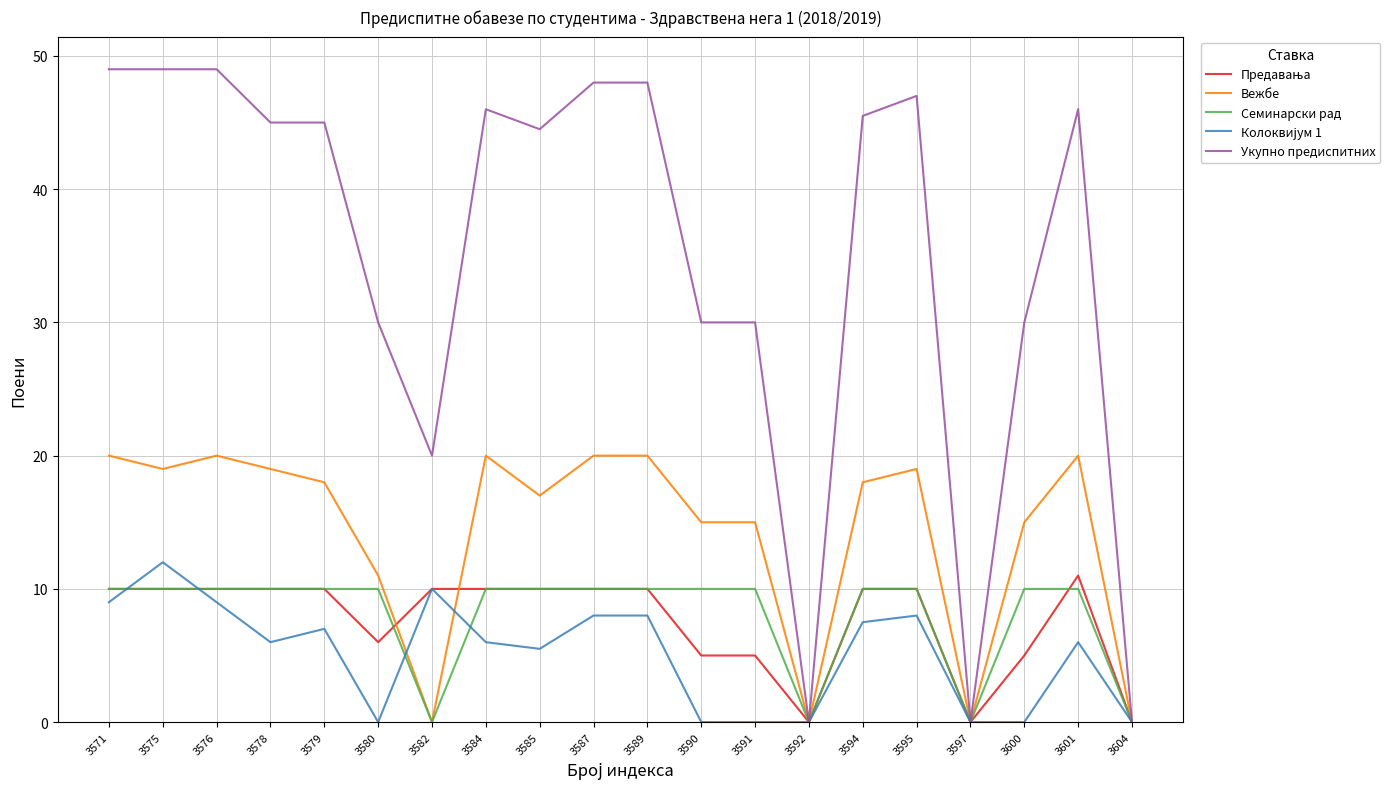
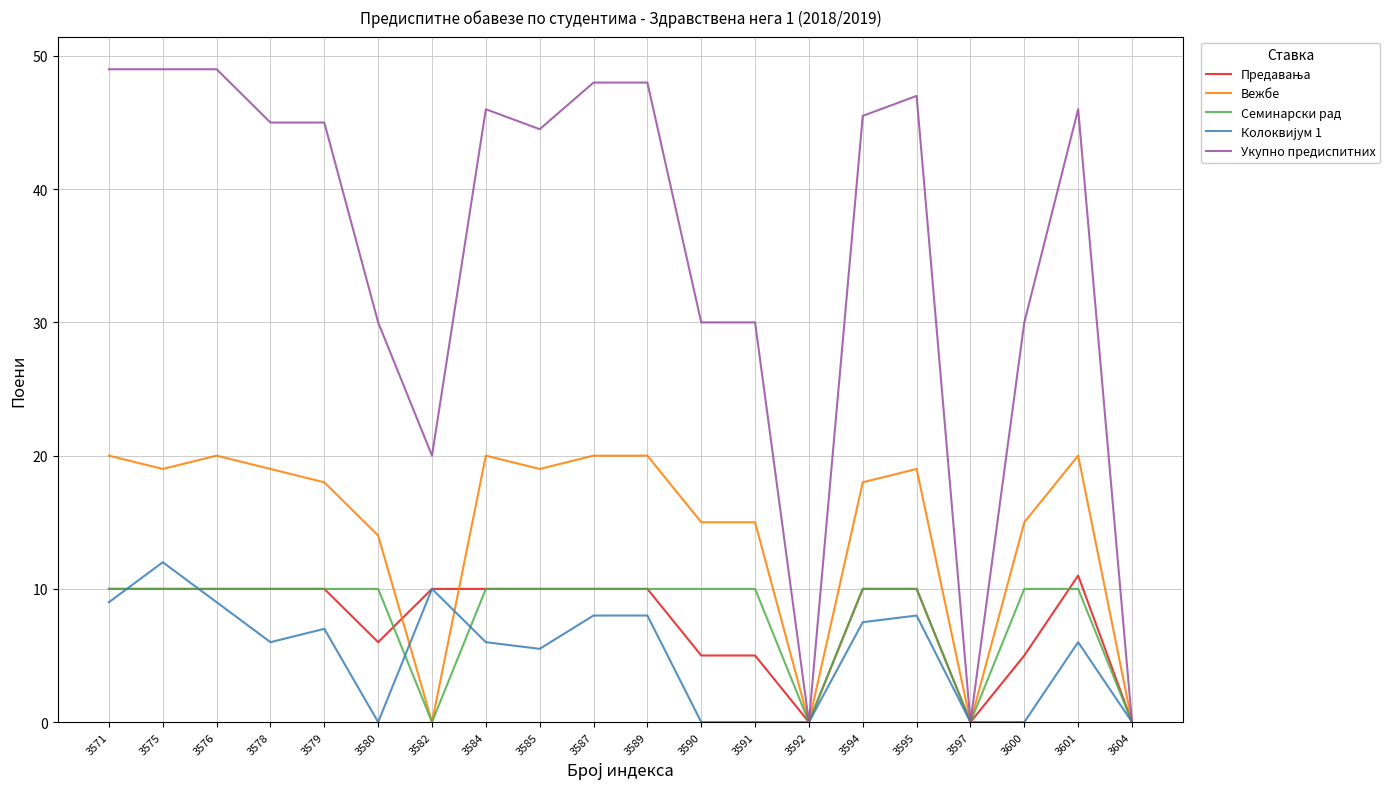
Вежбе, 3580: 11 -> 14
Вежбе, 3585: 17 -> 19
